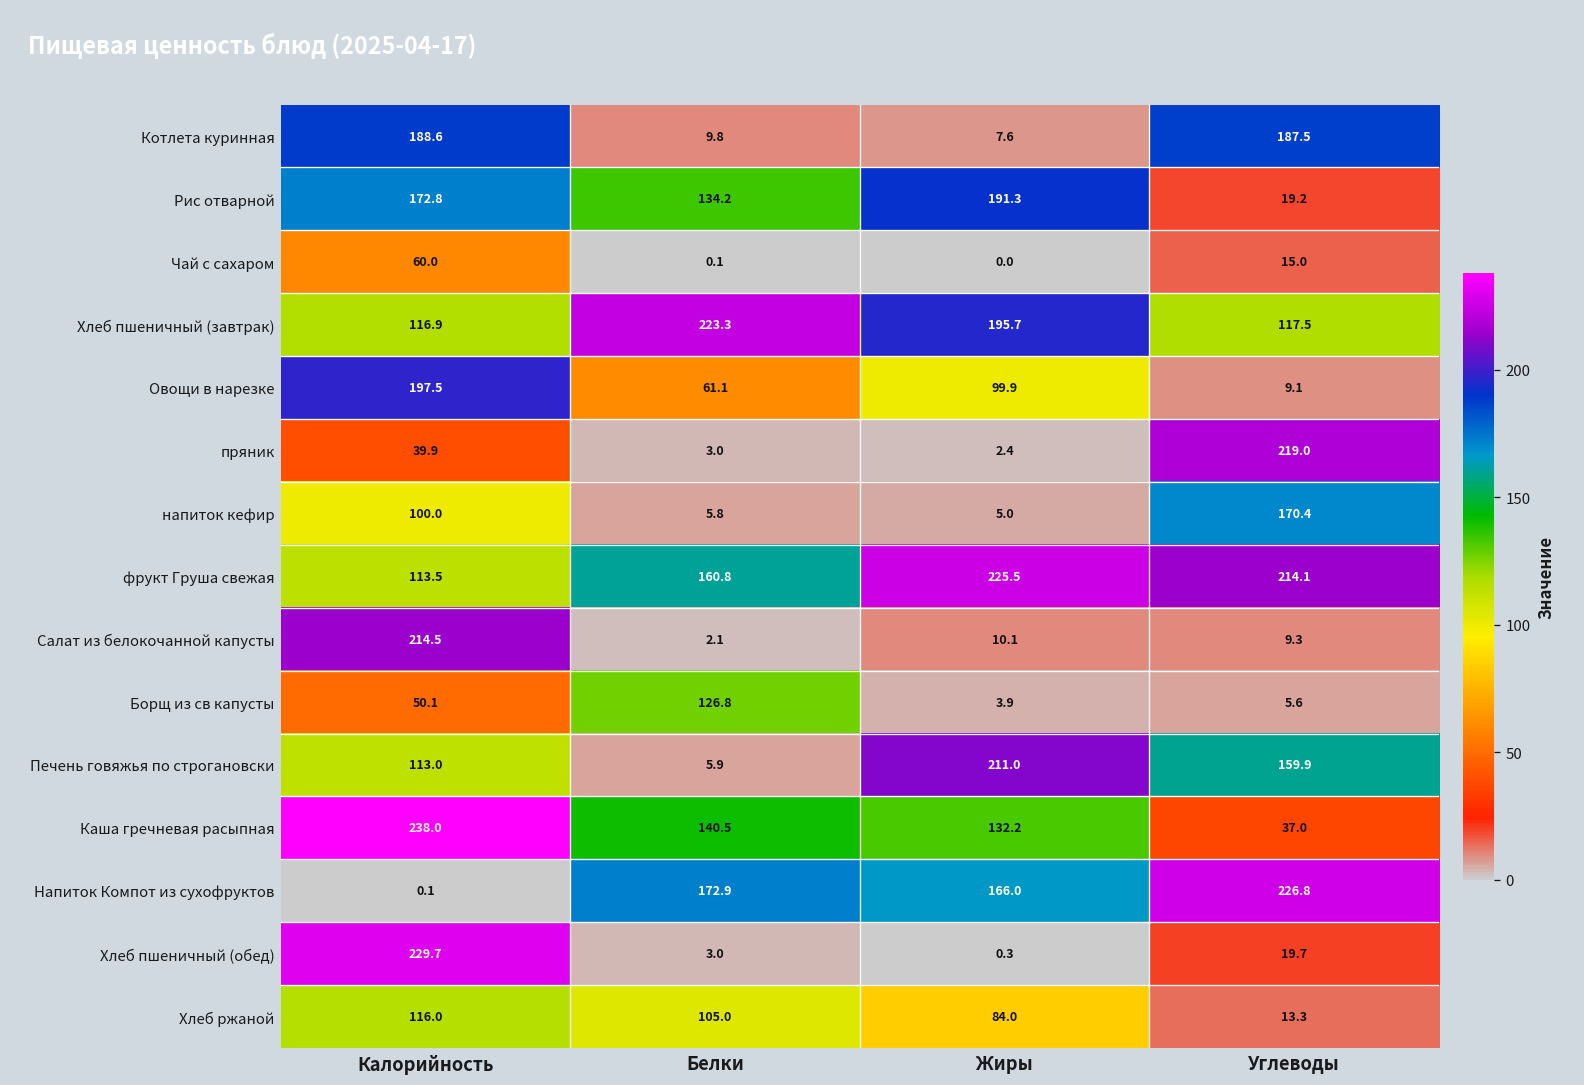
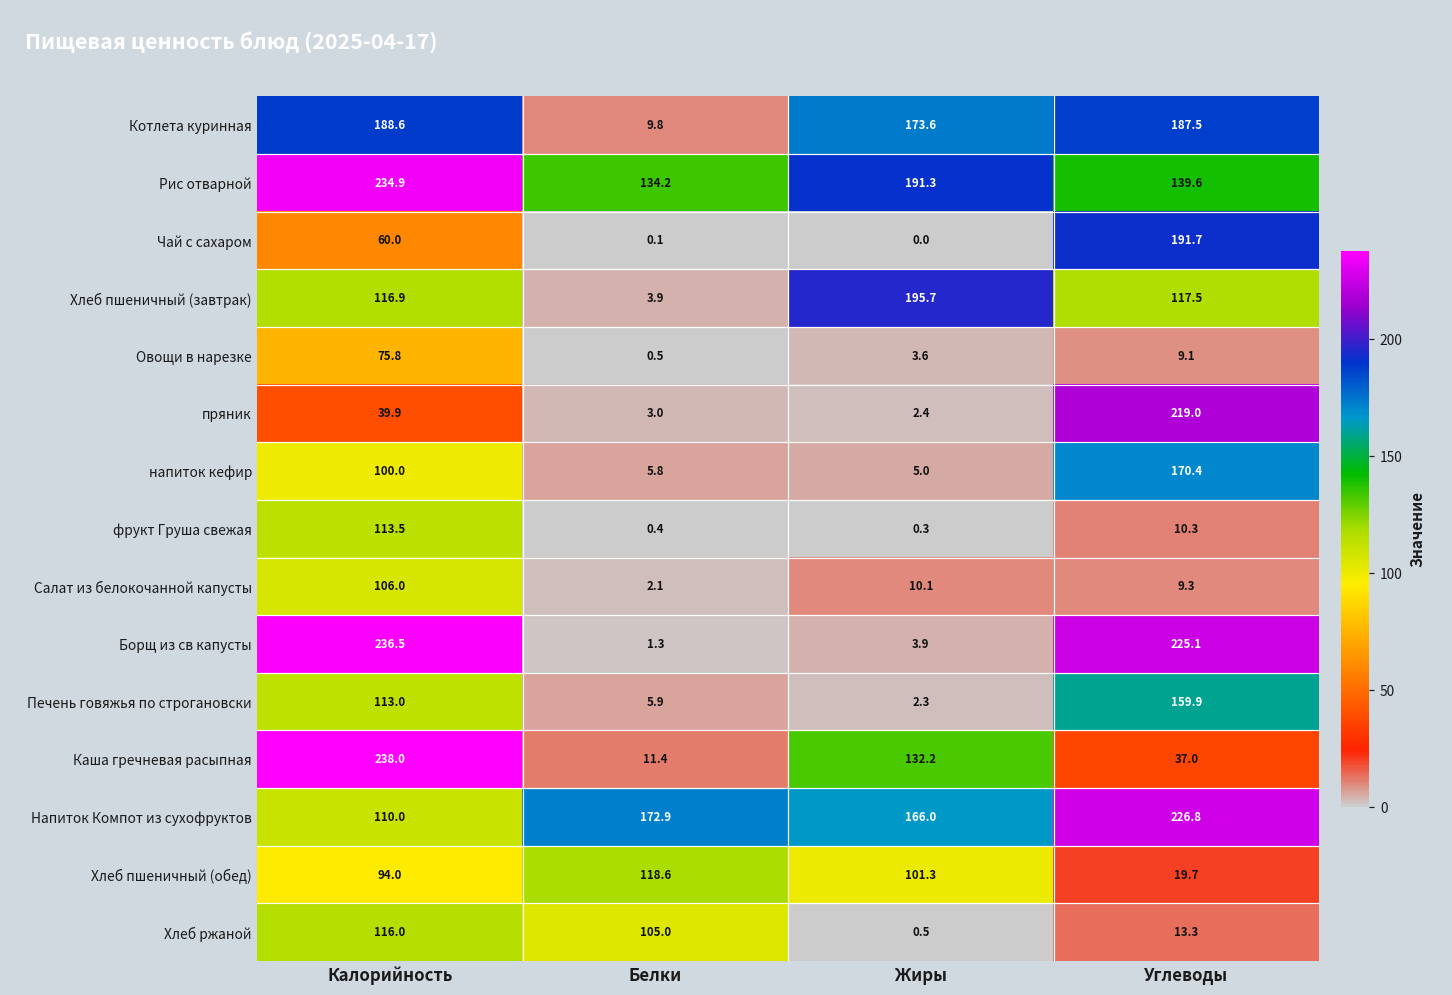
Котлета куринная, Жиры: 7.6 -> 173.6
Рис отварной, Калорийность: 172.8 -> 234.9
Рис отварной, Углеводы: 19.2 -> 139.6
Чай с сахаром, Углеводы: 15.0 -> 191.7
Хлеб пшеничный (завтрак), Белки: 223.3 -> 3.9
Овощи в нарезке, Калорийность: 197.5 -> 75.8
Овощи в нарезке, Белки: 61.1 -> 0.5
Овощи в нарезке, Жиры: 99.9 -> 3.6
фрукт Груша свежая, Белки: 160.8 -> 0.4
фрукт Груша свежая, Жиры: 225.5 -> 0.3
фрукт Груша свежая, Углеводы: 214.1 -> 10.3
Салат из белокочанной капусты, Калорийность: 214.5 -> 106.0
Борщ из св капусты, Калорийность: 50.1 -> 236.5
Борщ из св капусты, Белки: 126.8 -> 1.3
Борщ из св капусты, Углеводы: 5.6 -> 225.1
Печень говяжья по строгановски, Жиры: 211.0 -> 2.3
Каша гречневая расыпная, Белки: 140.5 -> 11.4
Напиток Компот из сухофруктов, Калорийность: 0.1 -> 110.0
Хлеб пшеничный (обед), Калорийность: 229.7 -> 94.0
Хлеб пшеничный (обед), Белки: 3.0 -> 118.6
Хлеб пшеничный (обед), Жиры: 0.3 -> 101.3
Хлеб ржаной, Жиры: 84.0 -> 0.5
